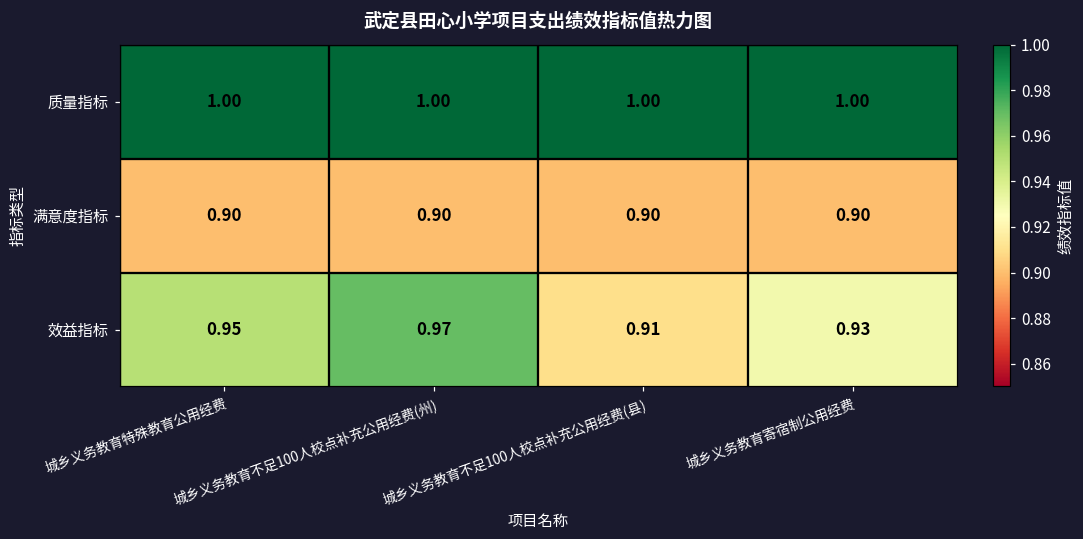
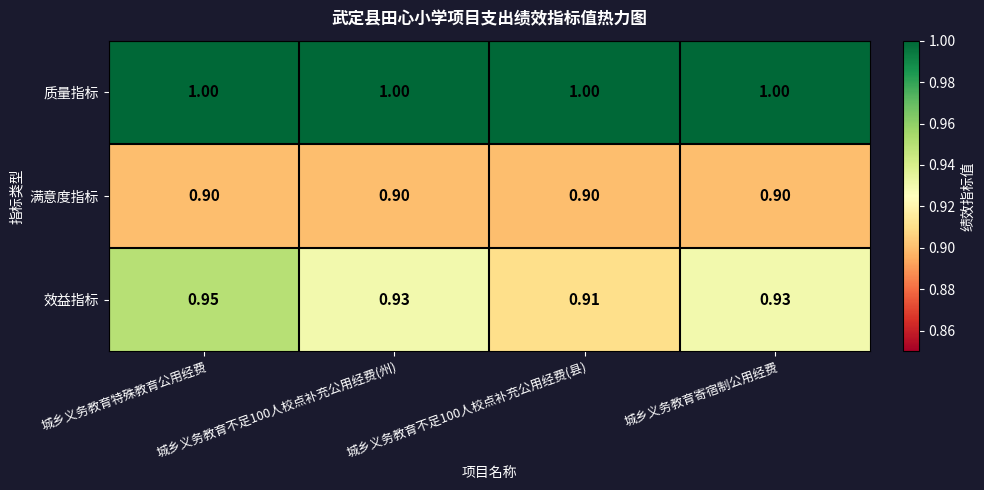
效益指标, 城乡义务教育不足100人校点补充公用经费(州): 0.97 -> 0.93
